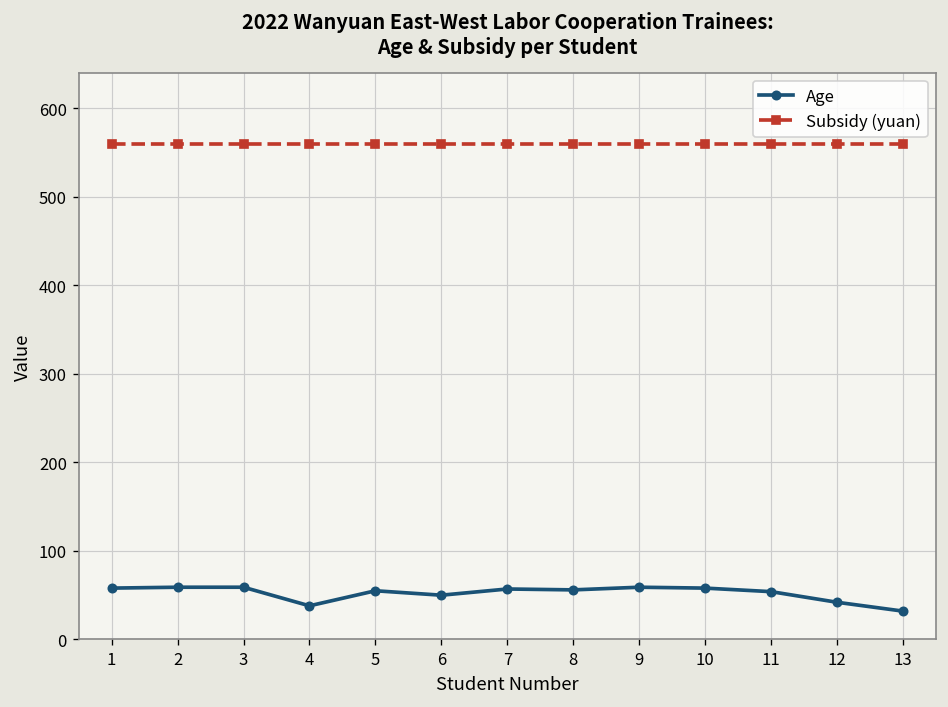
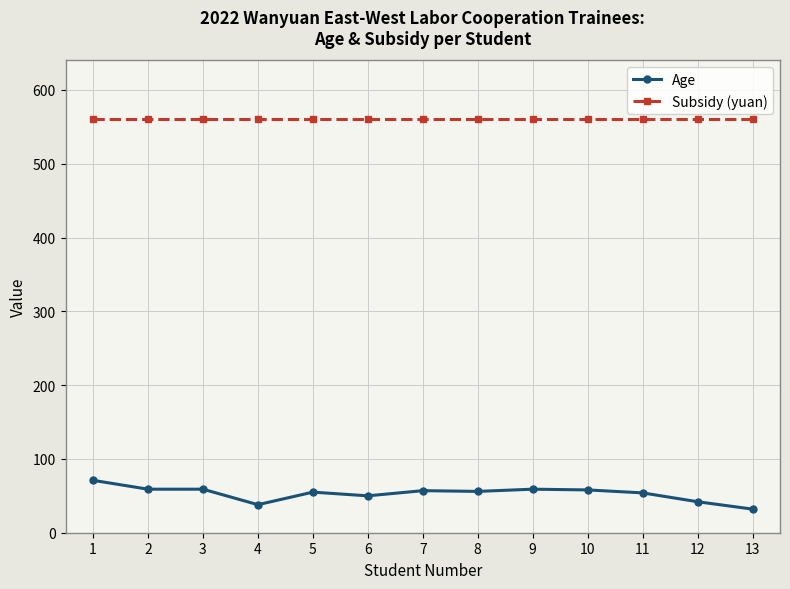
Age, 1: 60 -> 70
